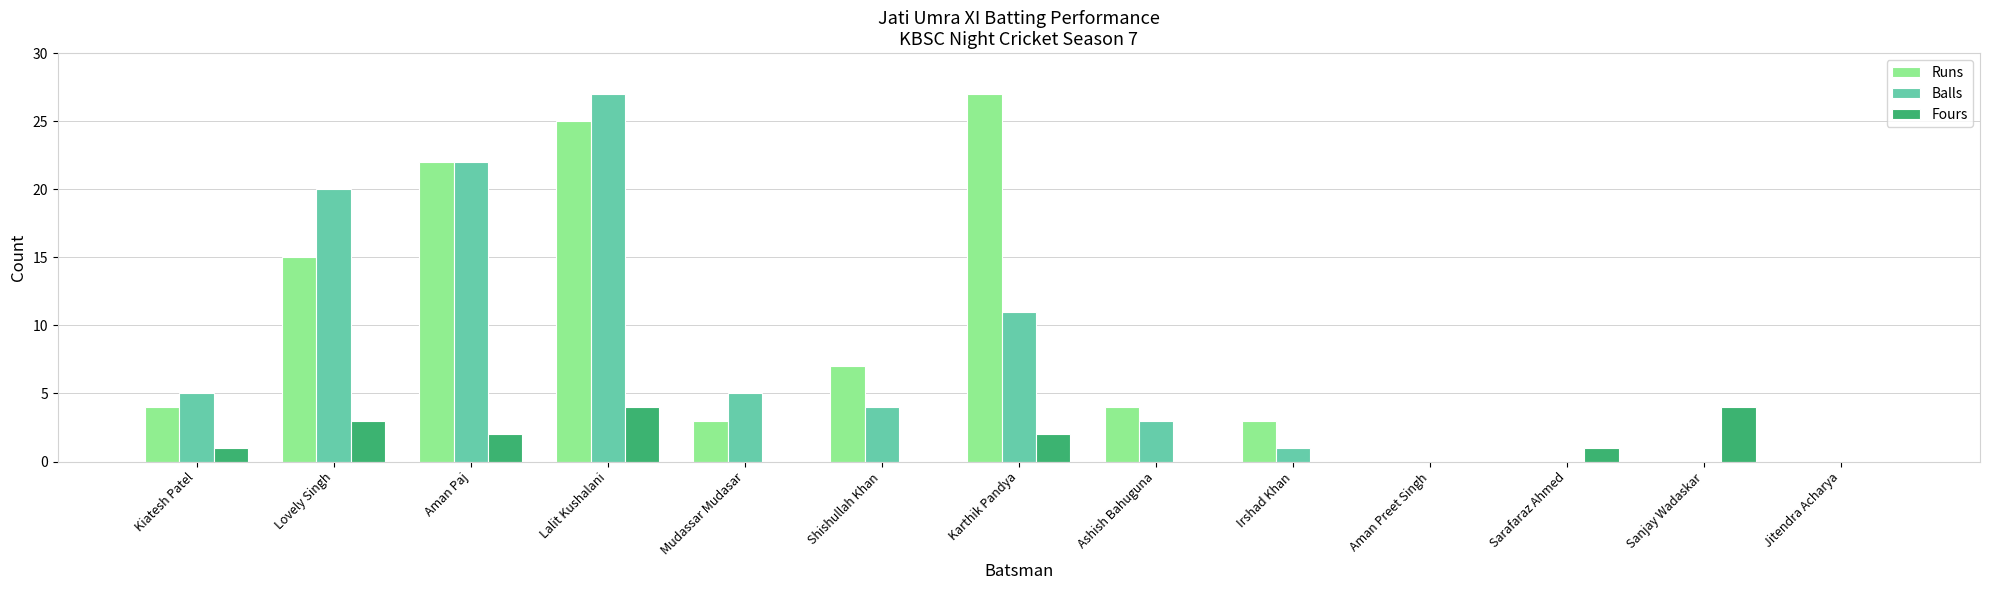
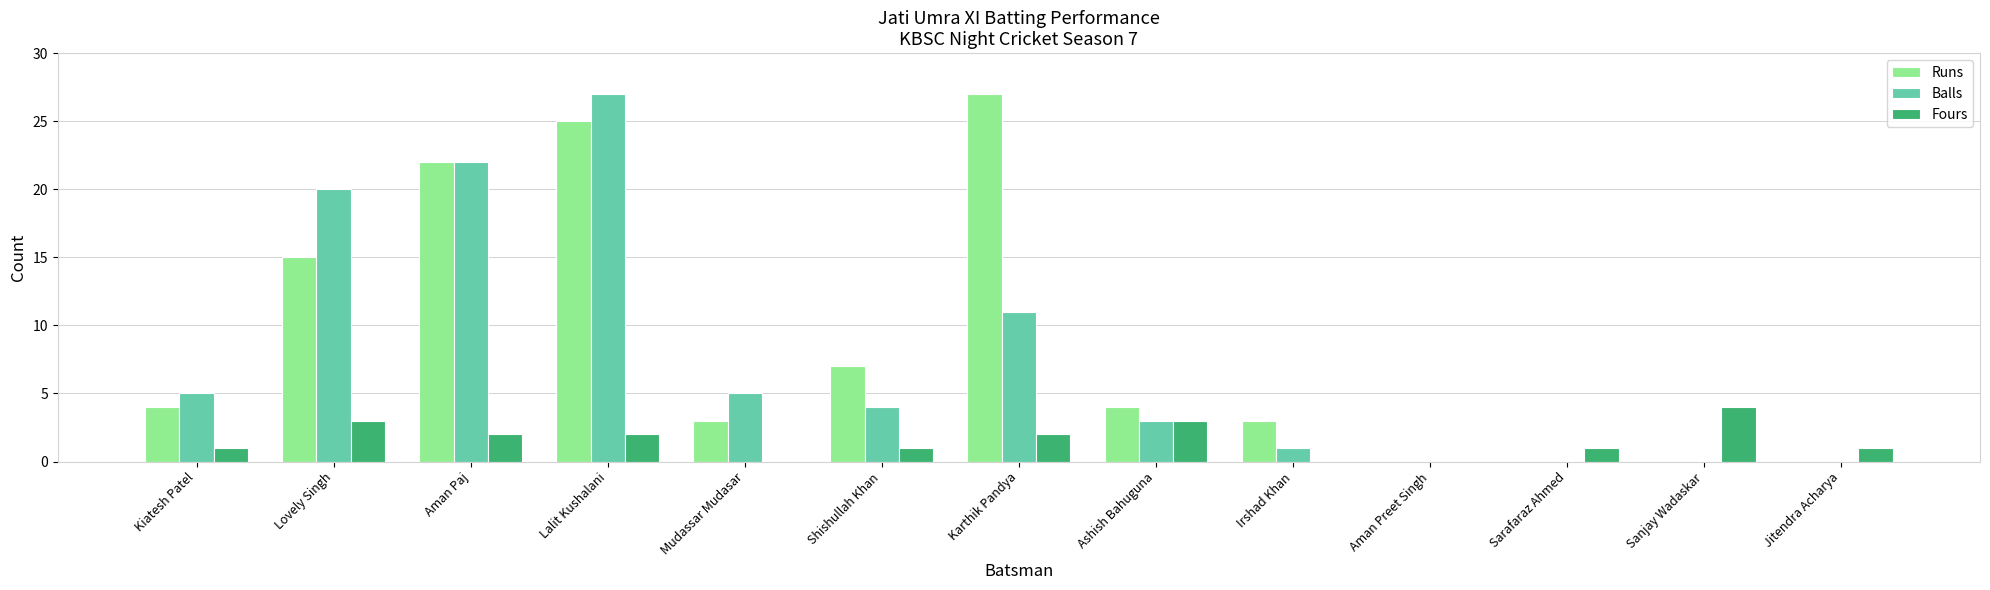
Fours, Lalit Kushalani: 4 -> 2
Fours, Shishullah Khan: 0 -> 1
Fours, Ashish Bahuguna: 0 -> 3
Fours, Jitendra Acharya: 0 -> 1
